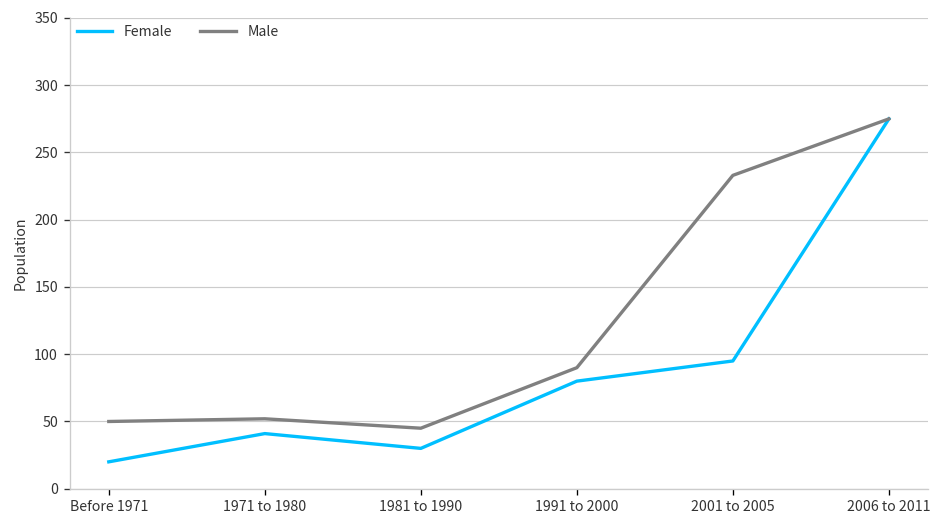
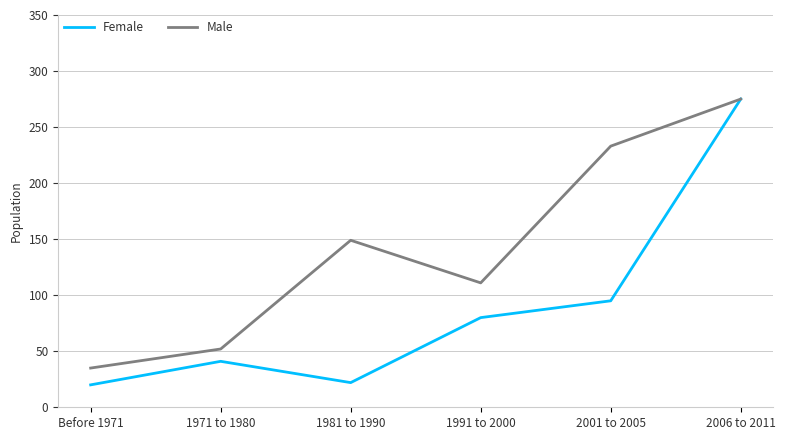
Male, Before 1971: 50 -> 35
Female, 1981 to 1990: 30 -> 22
Male, 1981 to 1990: 45 -> 149
Male, 1991 to 2000: 90 -> 111
